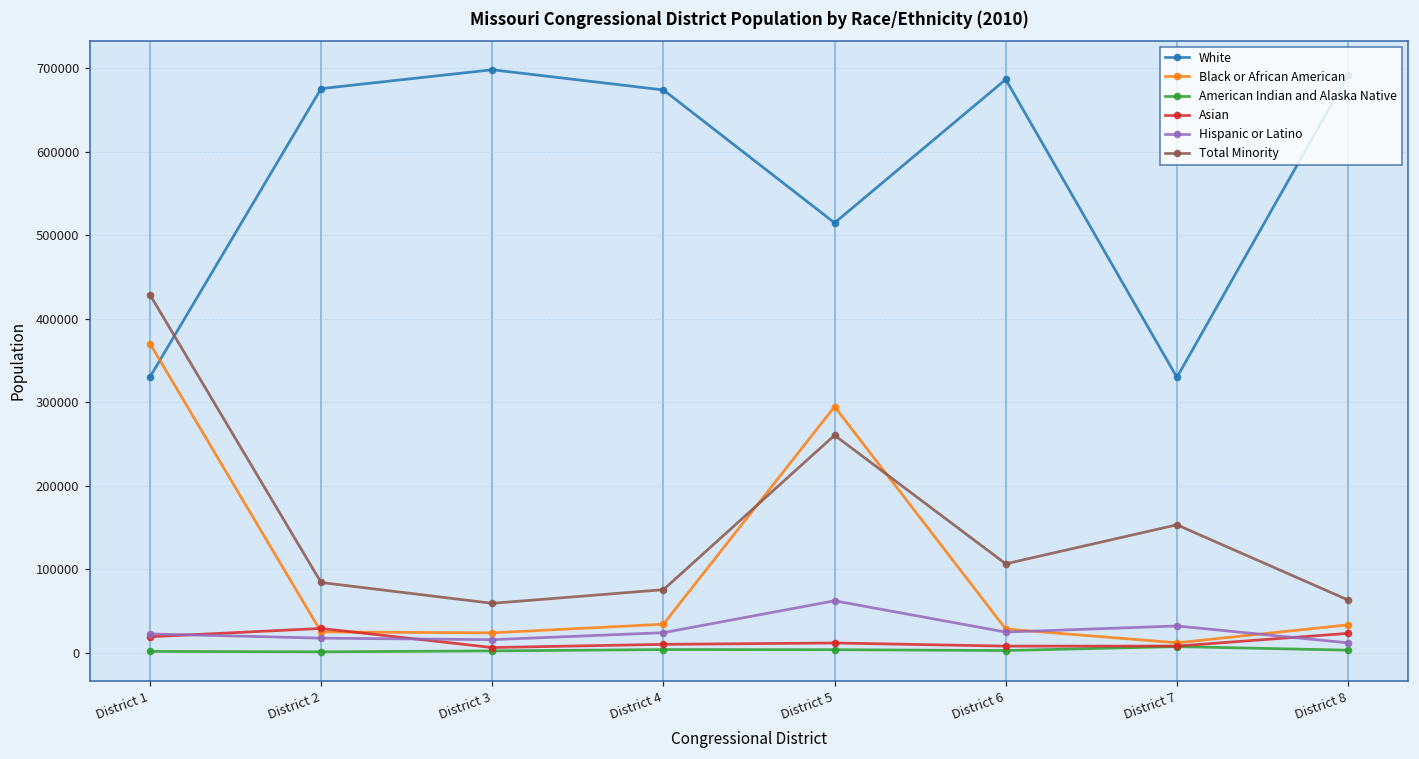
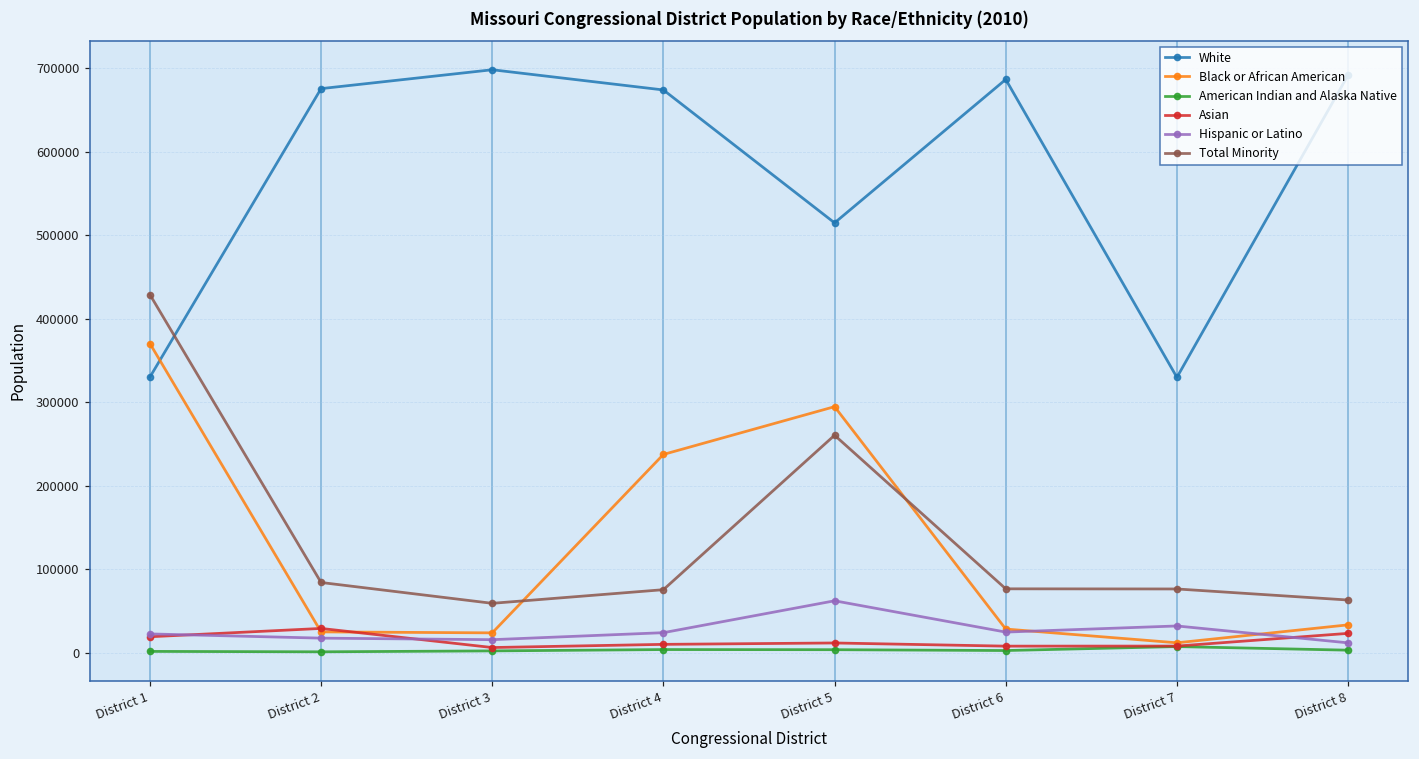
Black or African American, District 4: 30000 -> 240000
Total Minority, District 6: 110000 -> 80000
Total Minority, District 7: 150000 -> 80000
